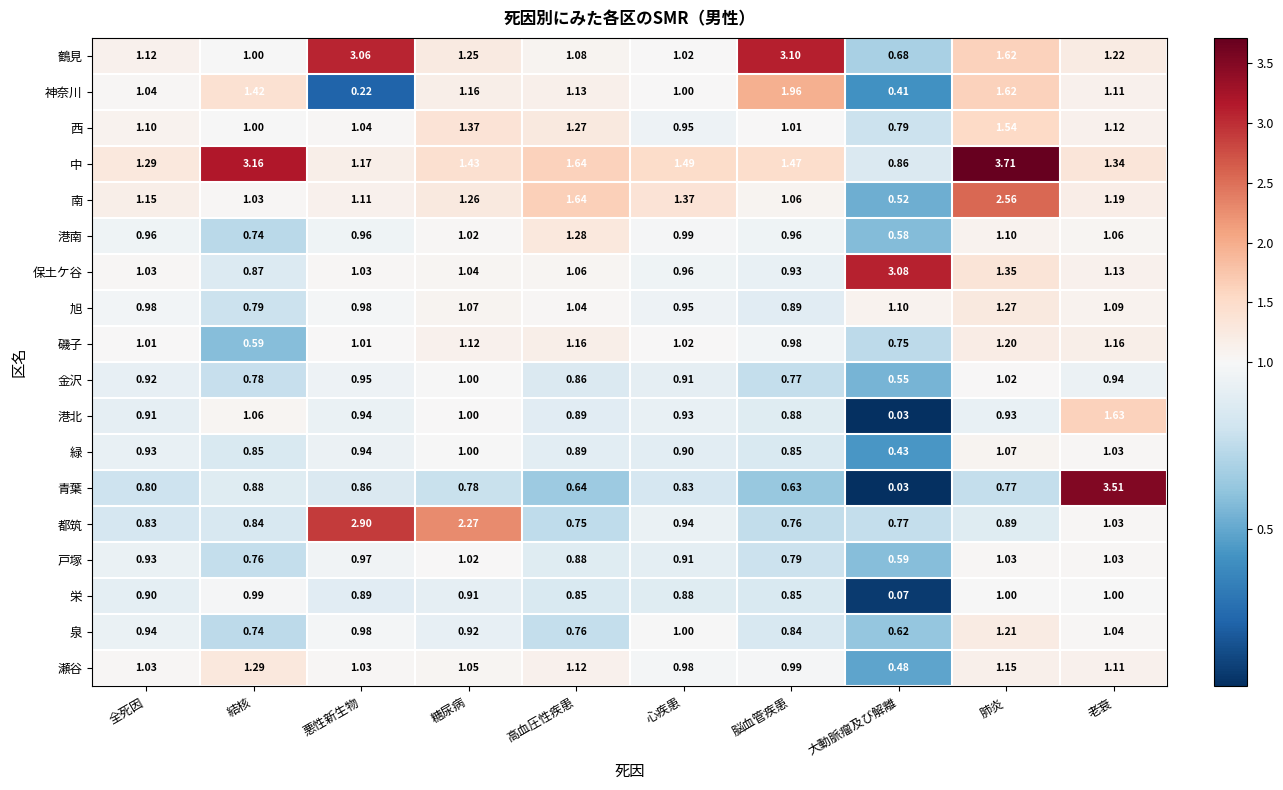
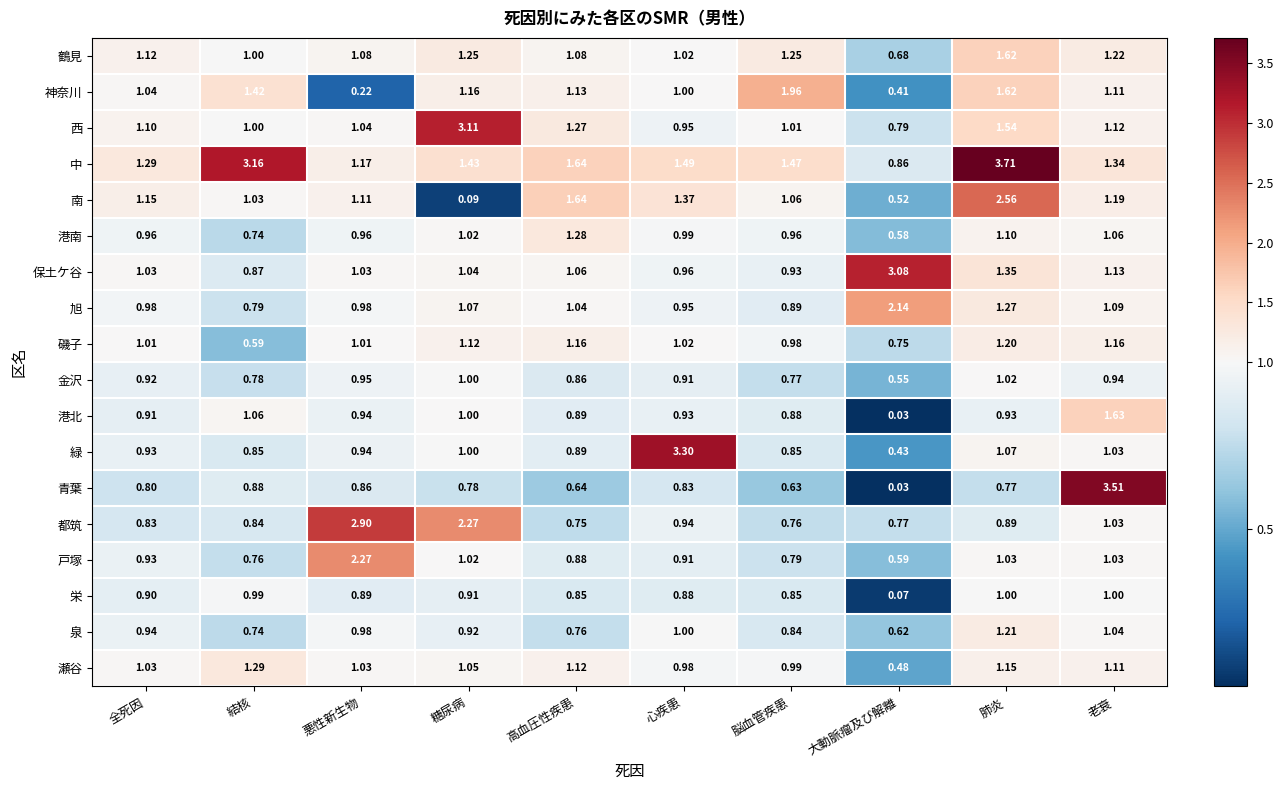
鶴見, 悪性新生物: 3.06 -> 1.08
鶴見, 脳血管疾患: 3.10 -> 1.25
西, 糖尿病: 1.37 -> 3.11
南, 糖尿病: 1.26 -> 0.09
旭, 大動脈瘤及び解離: 1.10 -> 2.14
緑, 心疾患: 0.90 -> 3.30
戸塚, 悪性新生物: 0.97 -> 2.27
